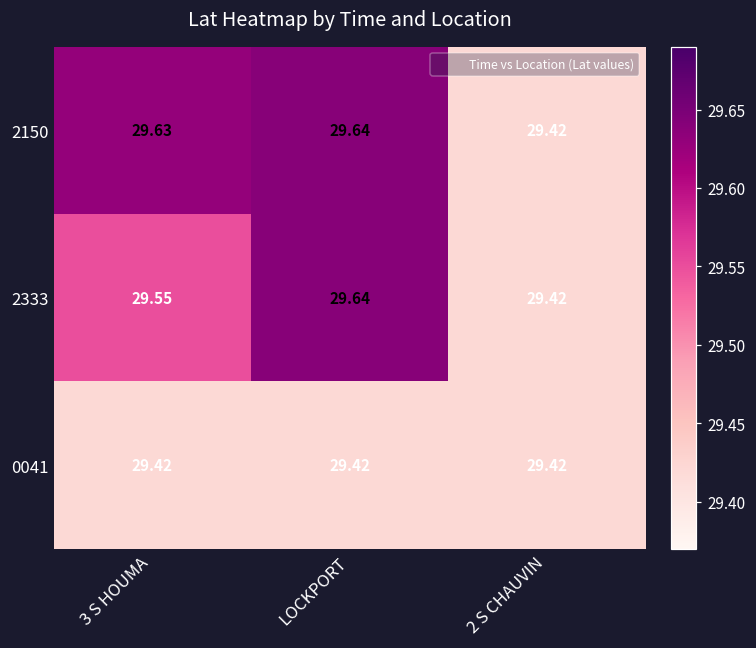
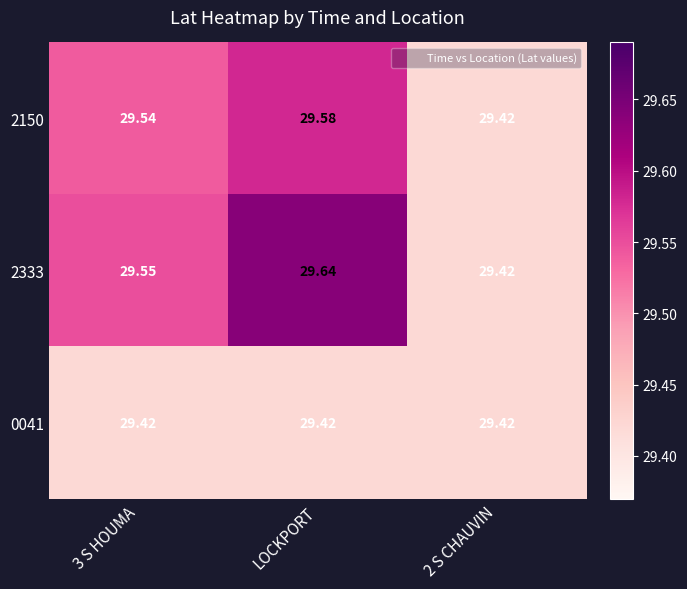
2150, 3 S HOUMA: 29.63 -> 29.54
2150, LOCKPORT: 29.64 -> 29.58
